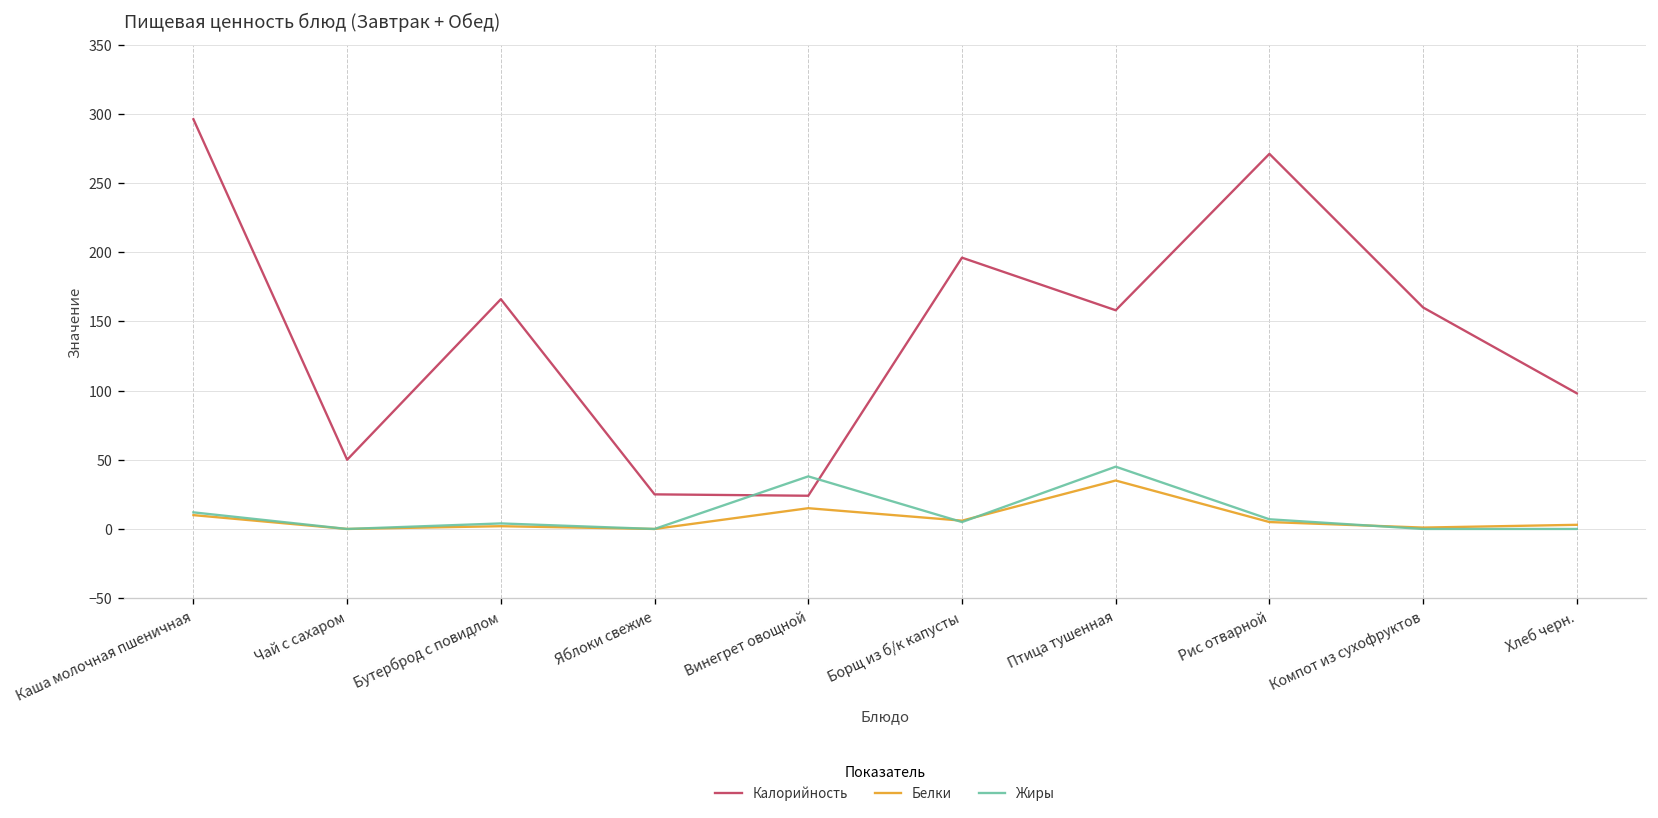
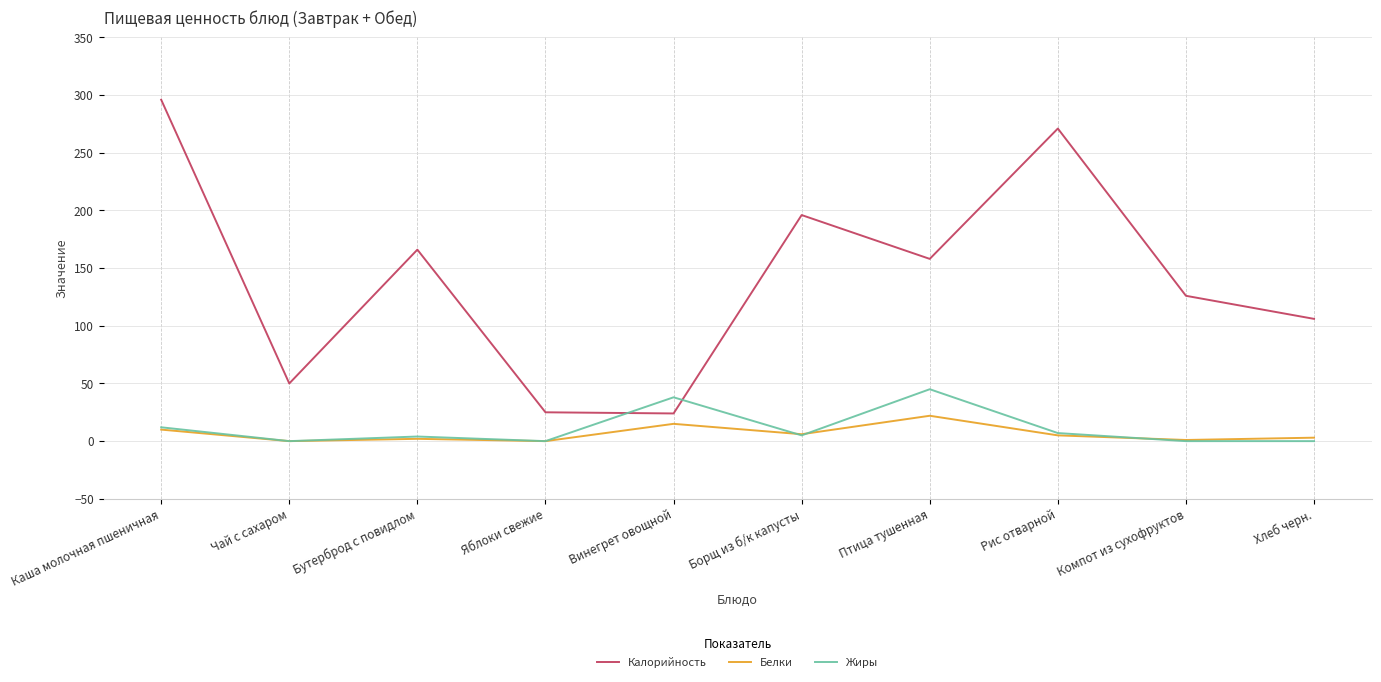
Белки, Птица тушенная: 35 -> 22
Калорийность, Компот из сухофруктов: 160 -> 126
Калорийность, Хлеб черн.: 98 -> 106
